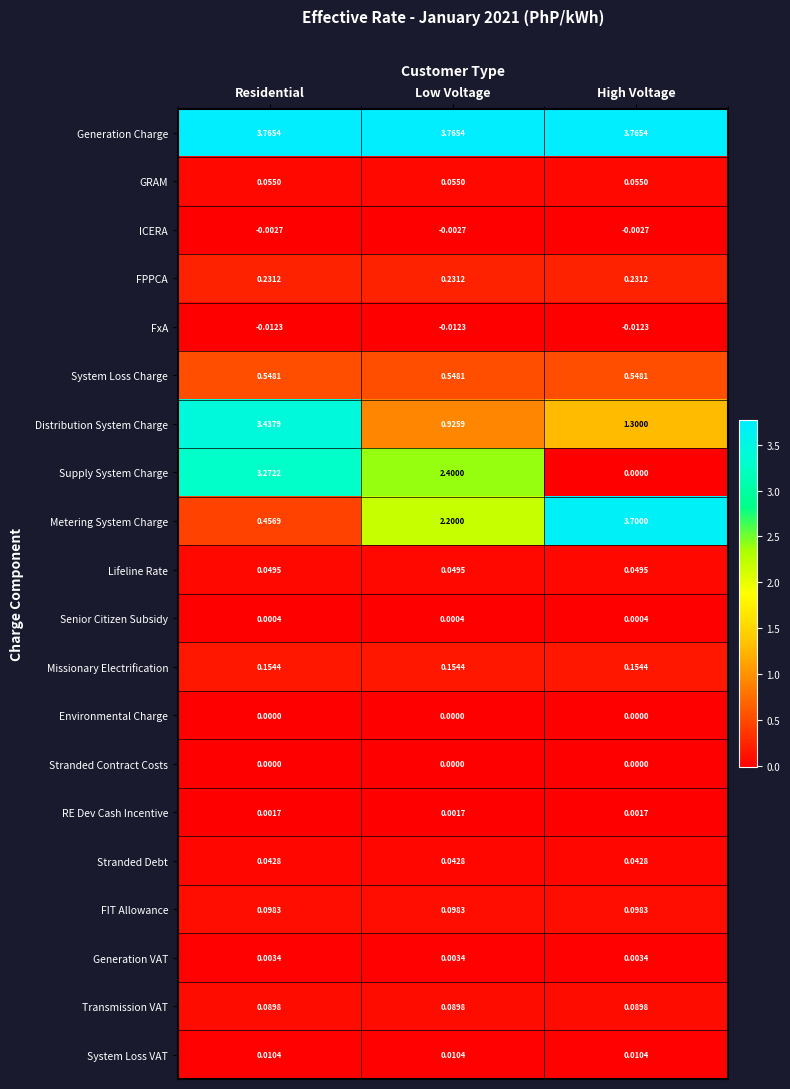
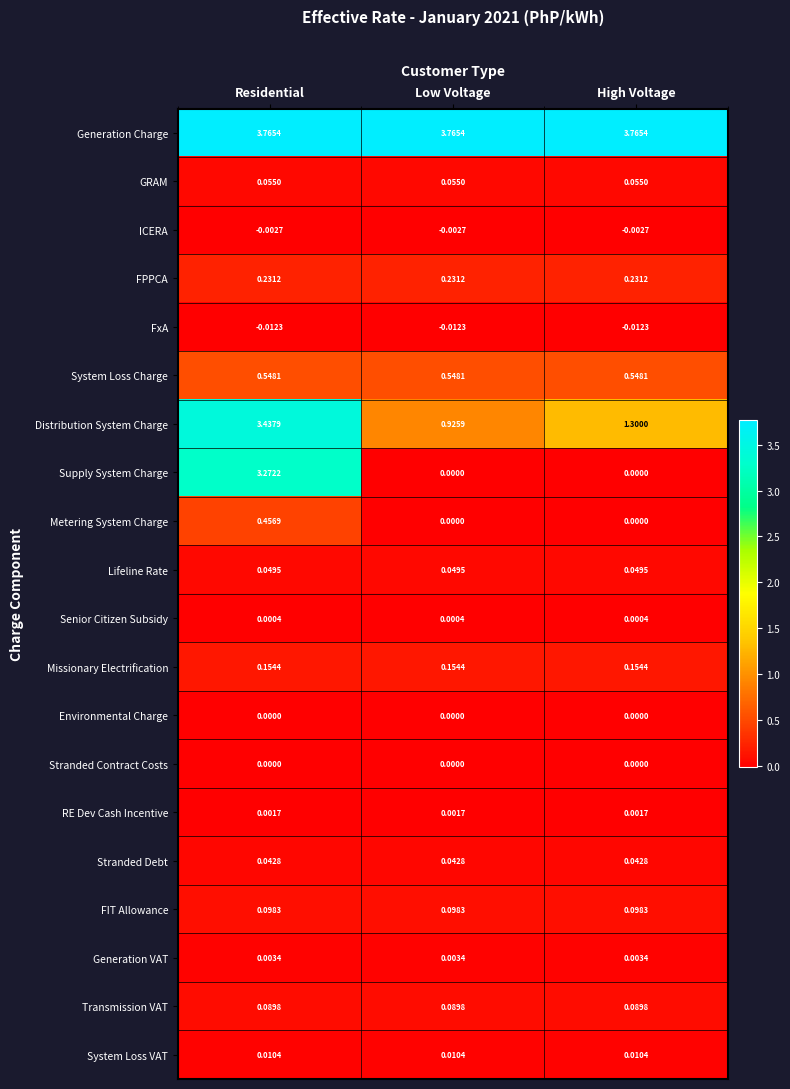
Supply System Charge, Low Voltage: 2.4000 -> 0.0000
Metering System Charge, Low Voltage: 2.2000 -> 0.0000
Metering System Charge, High Voltage: 3.7000 -> 0.0000
